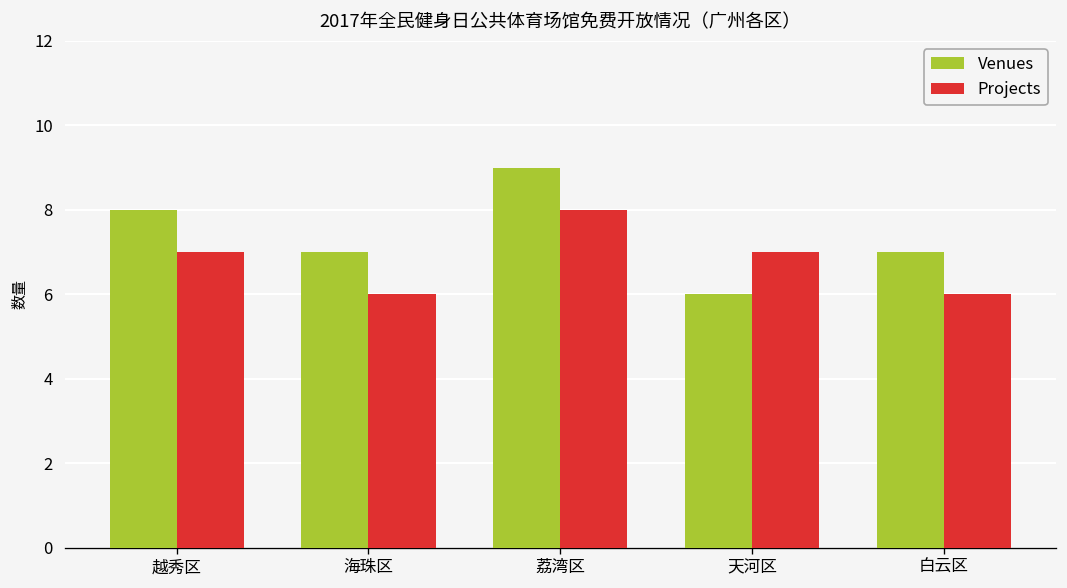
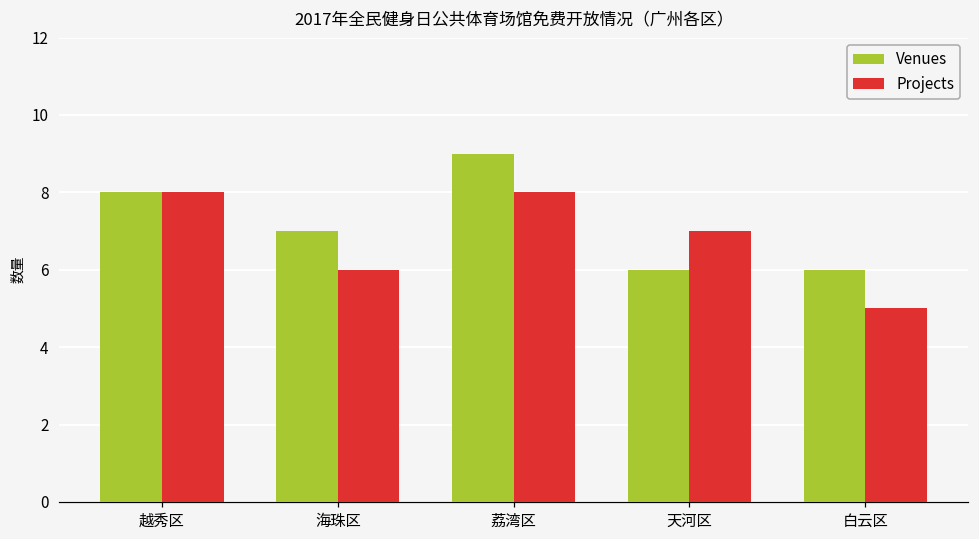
Projects, 越秀区: 7 -> 8
Venues, 白云区: 7 -> 6
Projects, 白云区: 6 -> 5
